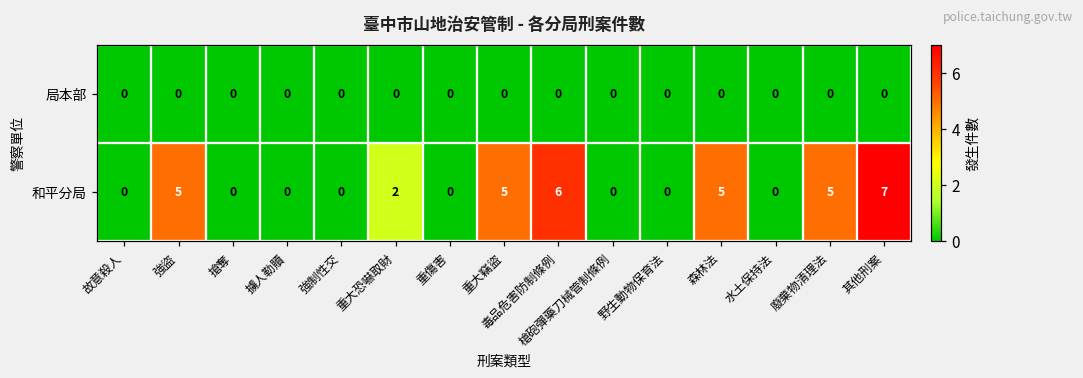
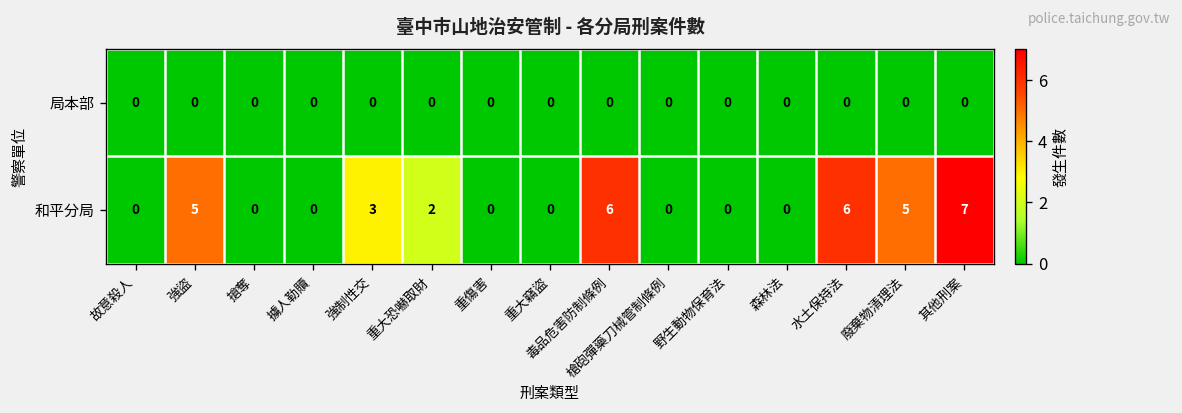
和平分局, 強制性交: 0 -> 3
和平分局, 重大竊盜: 5 -> 0
和平分局, 森林法: 5 -> 0
和平分局, 水土保持法: 0 -> 6
